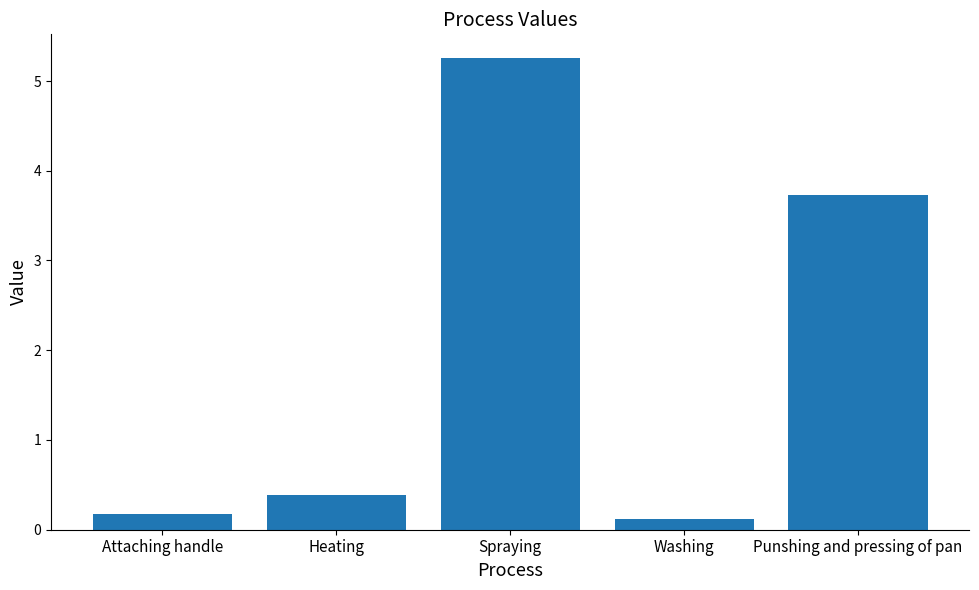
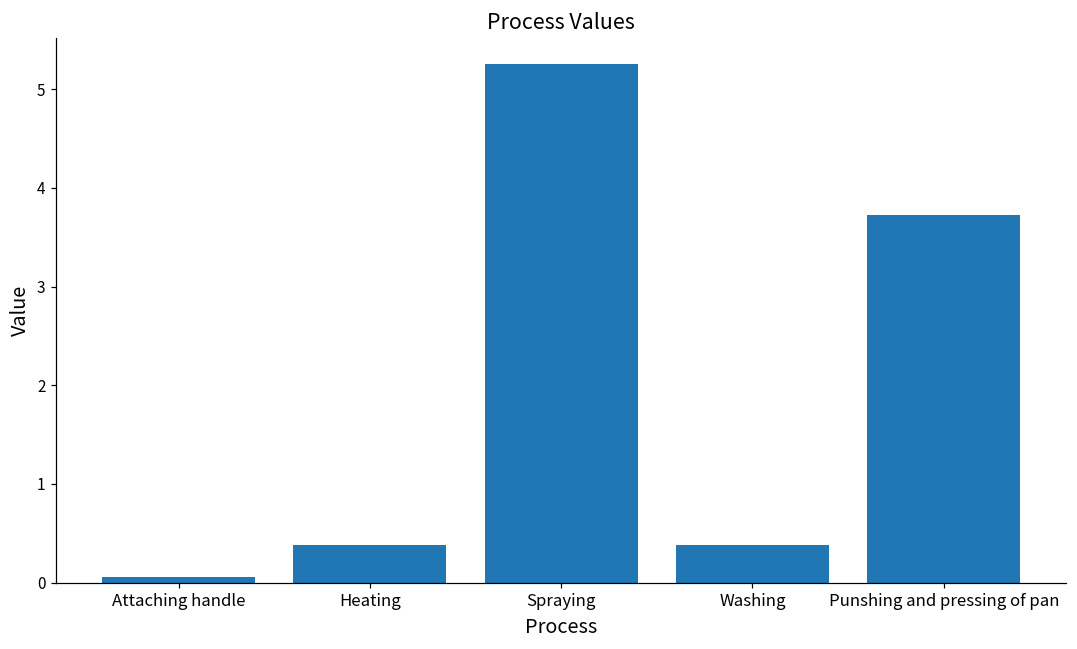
Attaching handle: 0.2 -> 0.1
Washing: 0.1 -> 0.4
